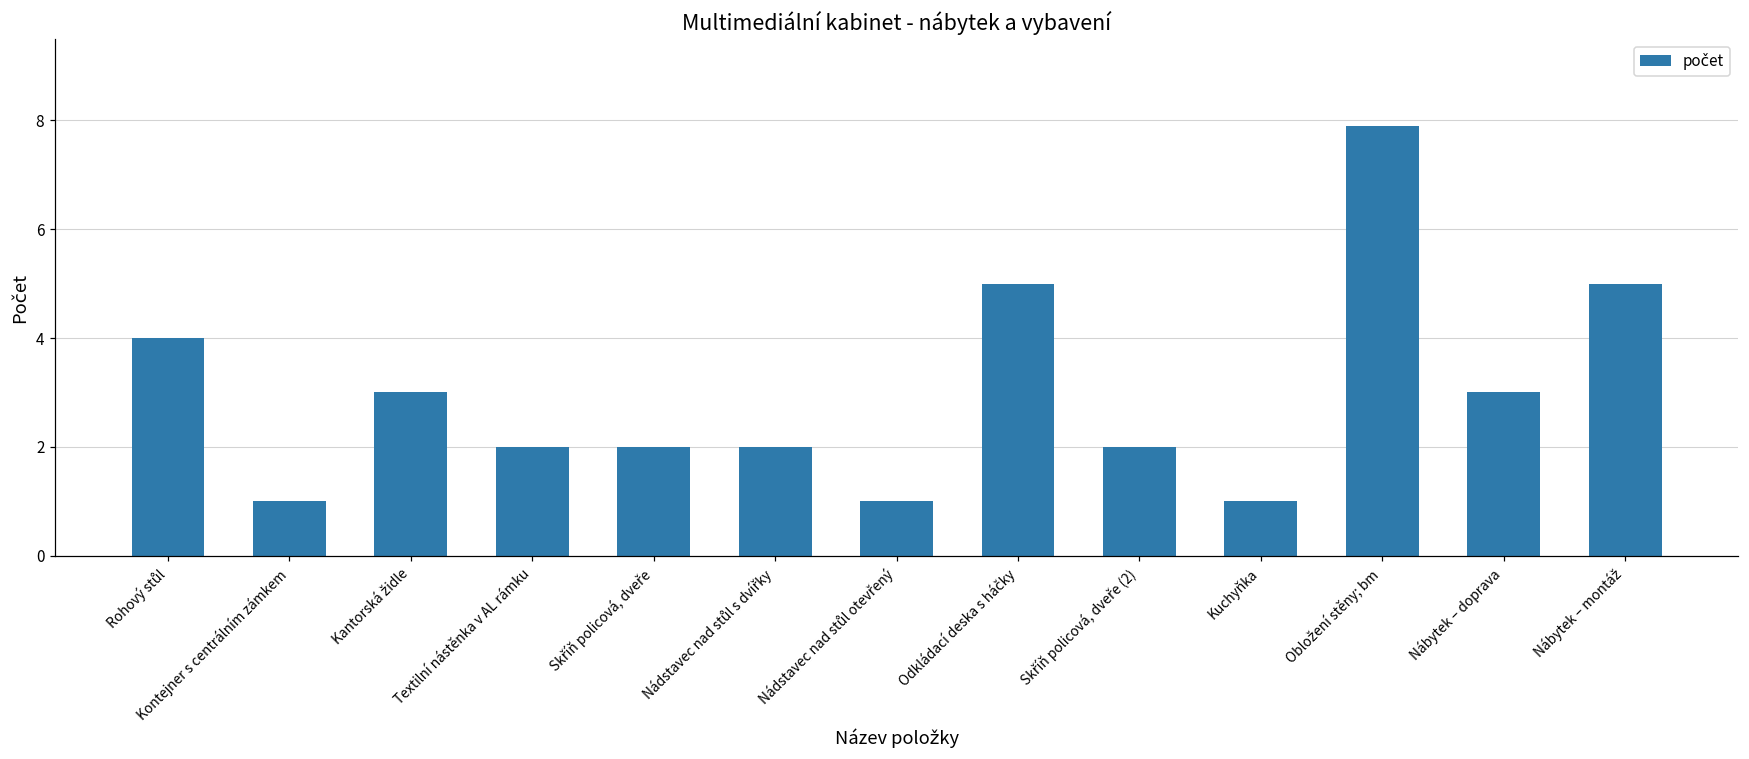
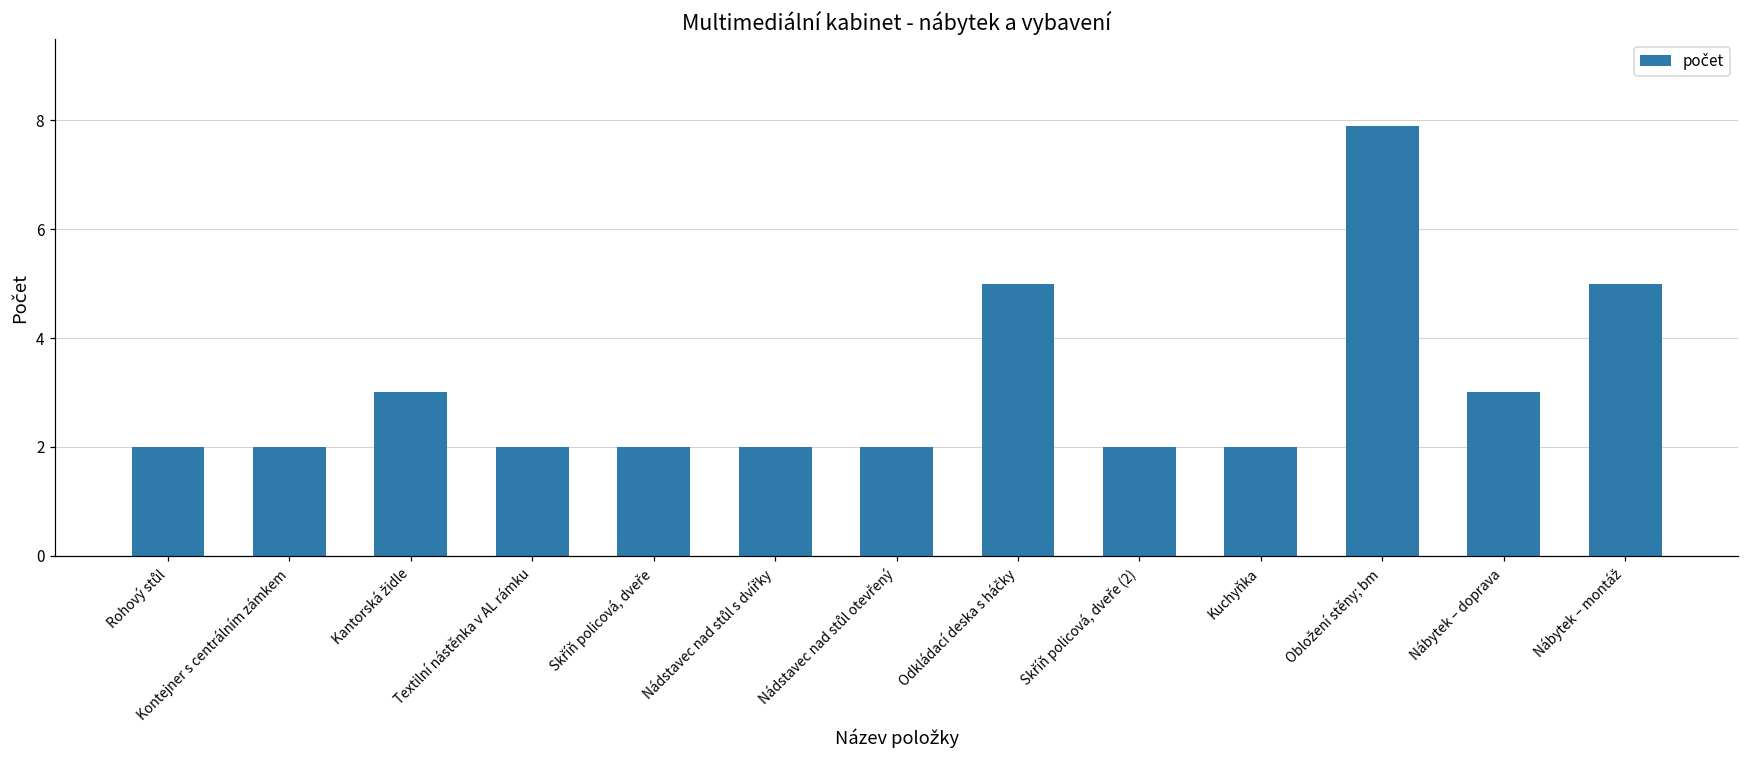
Rohový stůl: 4 -> 2
Kontejner s centrálním zámkem: 1 -> 2
Nádstavec nad stůl otevřený: 1 -> 2
Kuchyňka: 1 -> 2
